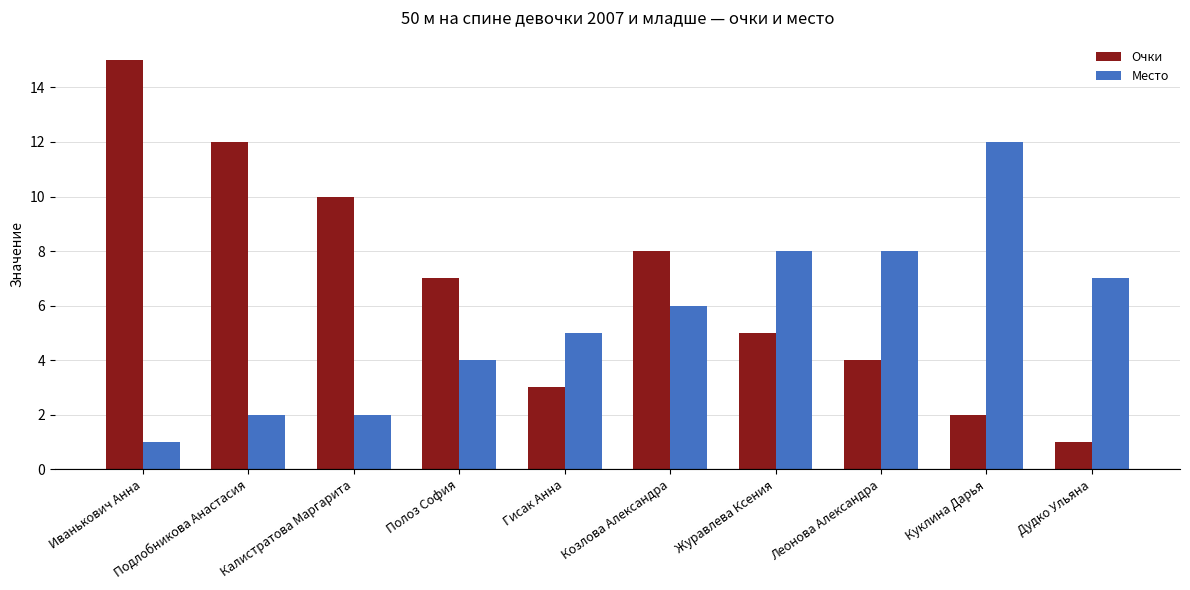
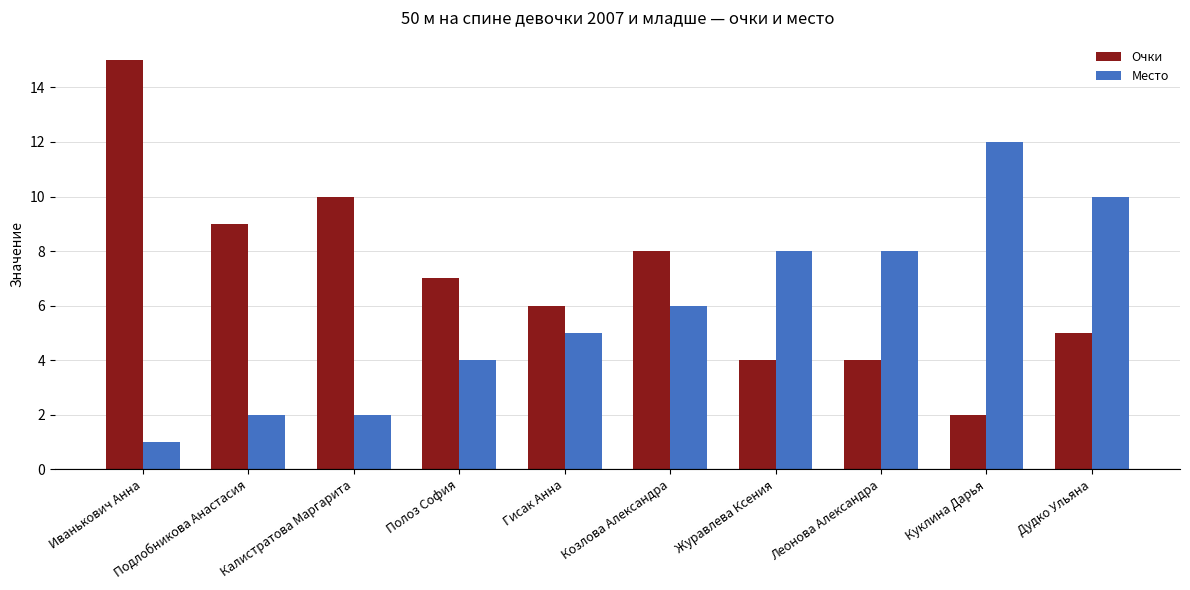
Очки, Подлобникова Анастасия: 12 -> 9
Очки, Гисак Анна: 3 -> 6
Очки, Журавлева Ксения: 5 -> 4
Очки, Дудко Ульяна: 1 -> 5
Место, Дудко Ульяна: 7 -> 10
